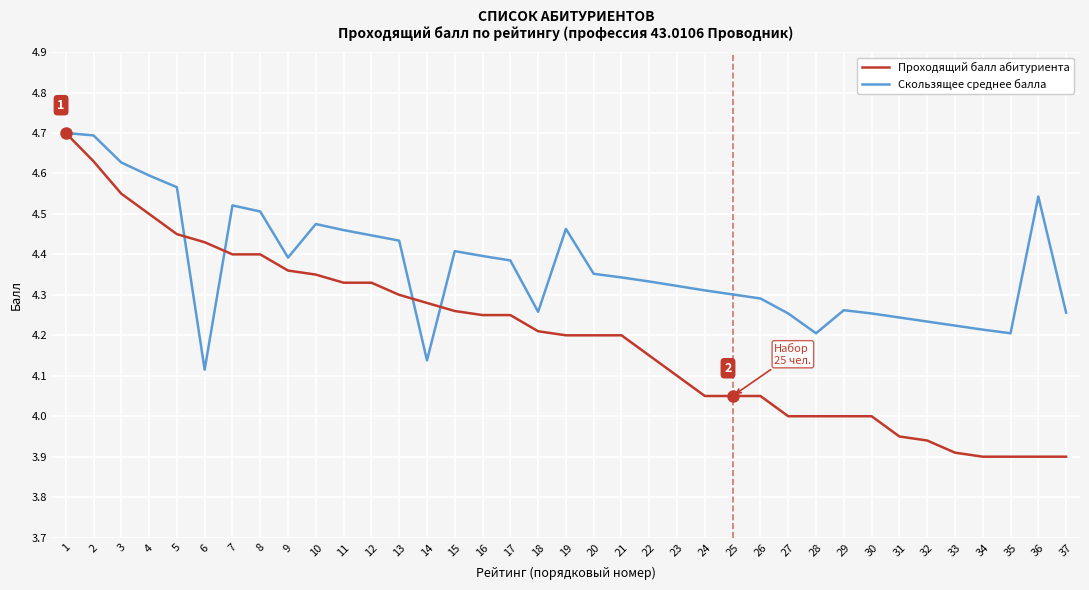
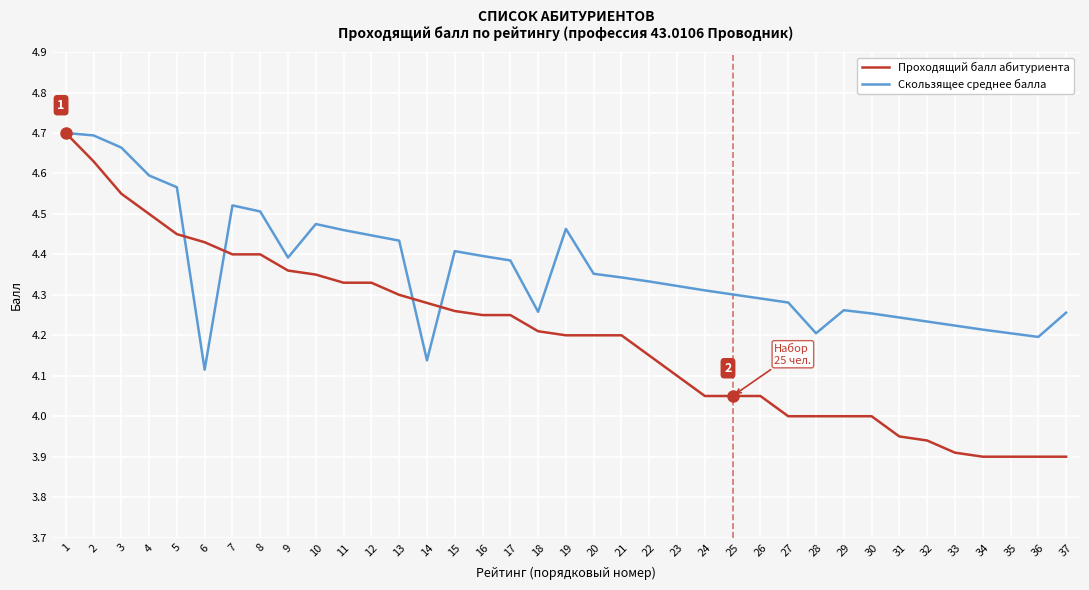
Скользящее среднее балла, 3: 4.63 -> 4.66
Скользящее среднее балла, 27: 4.25 -> 4.28
Скользящее среднее балла, 36: 4.54 -> 4.20
